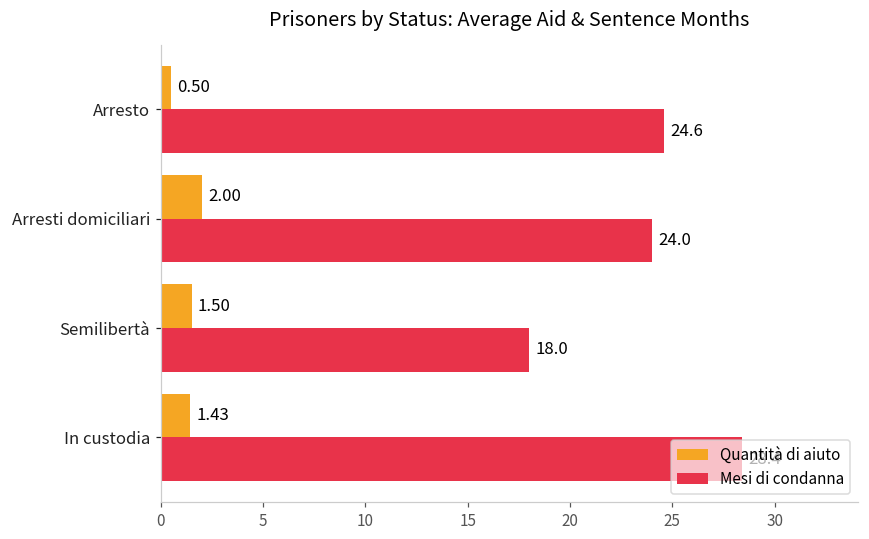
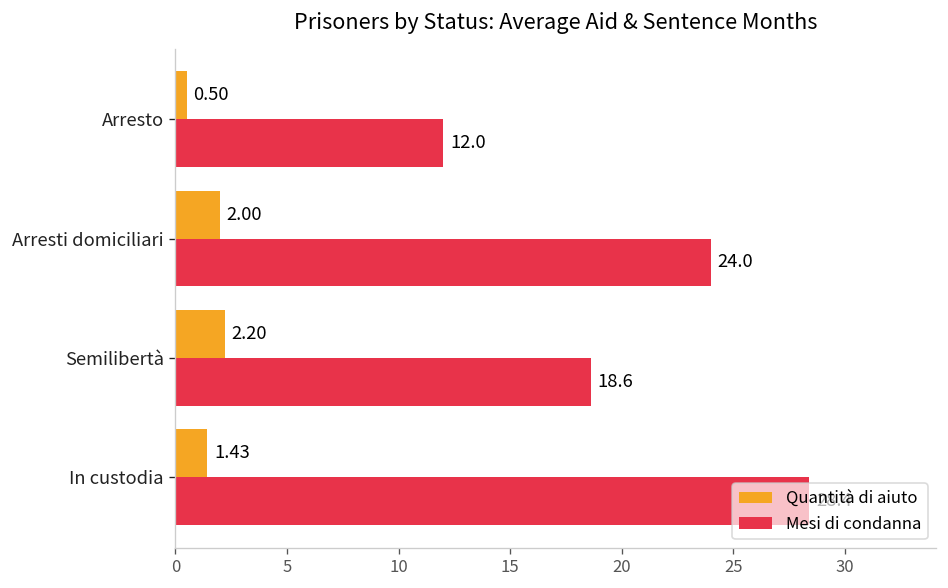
Mesi di condanna, Arresto: 24.6 -> 12.0
Quantità di aiuto, Semilibertà: 1.50 -> 2.20
Mesi di condanna, Semilibertà: 18.0 -> 18.6
